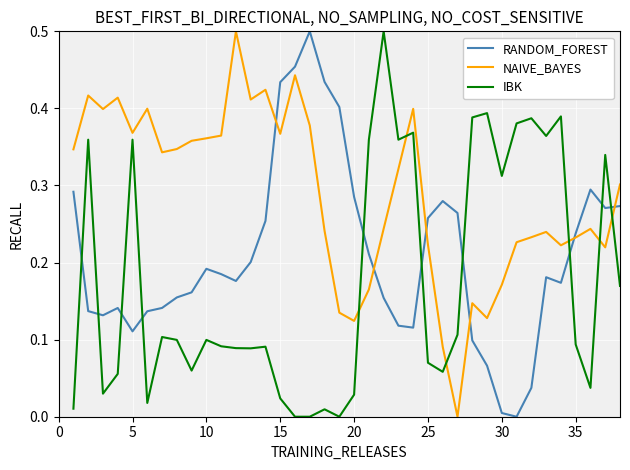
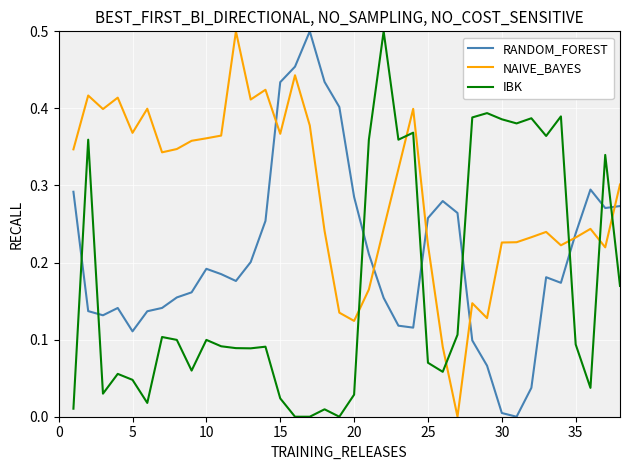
IBK, 5: 0.36 -> 0.05
NAIVE_BAYES, 30: 0.17 -> 0.23
IBK, 30: 0.31 -> 0.39
